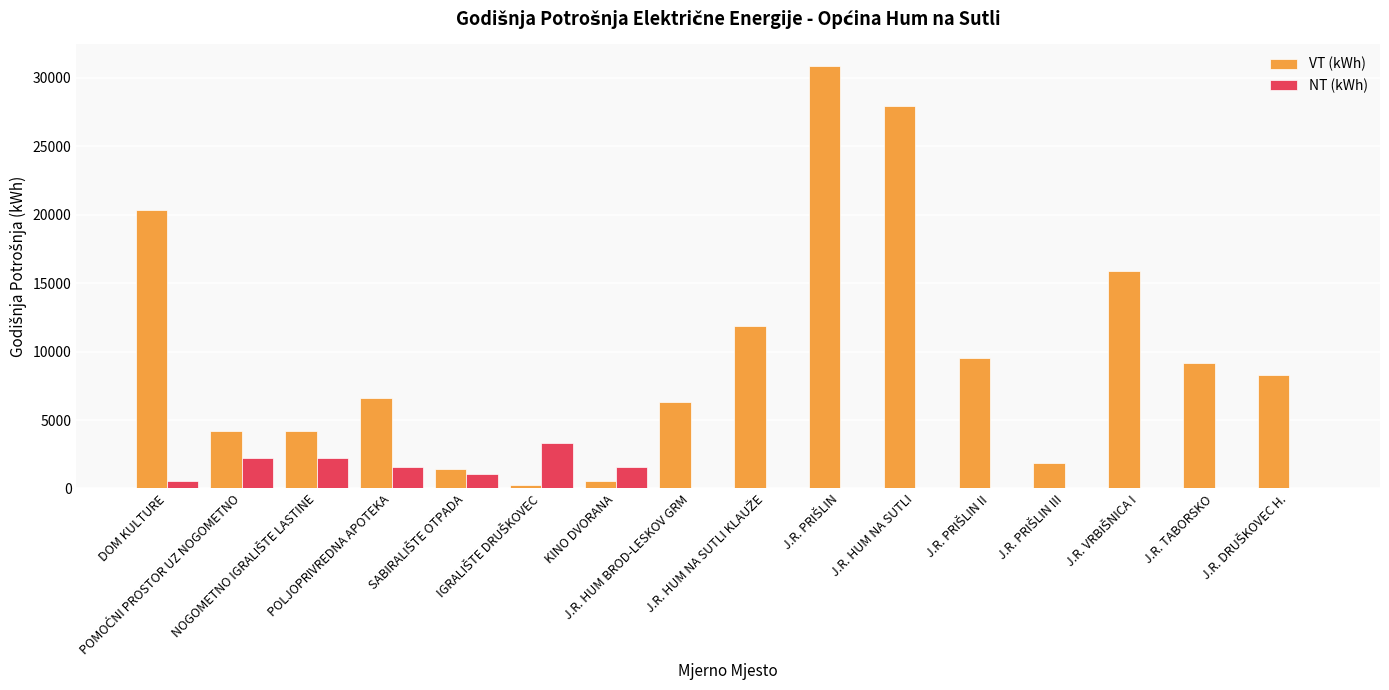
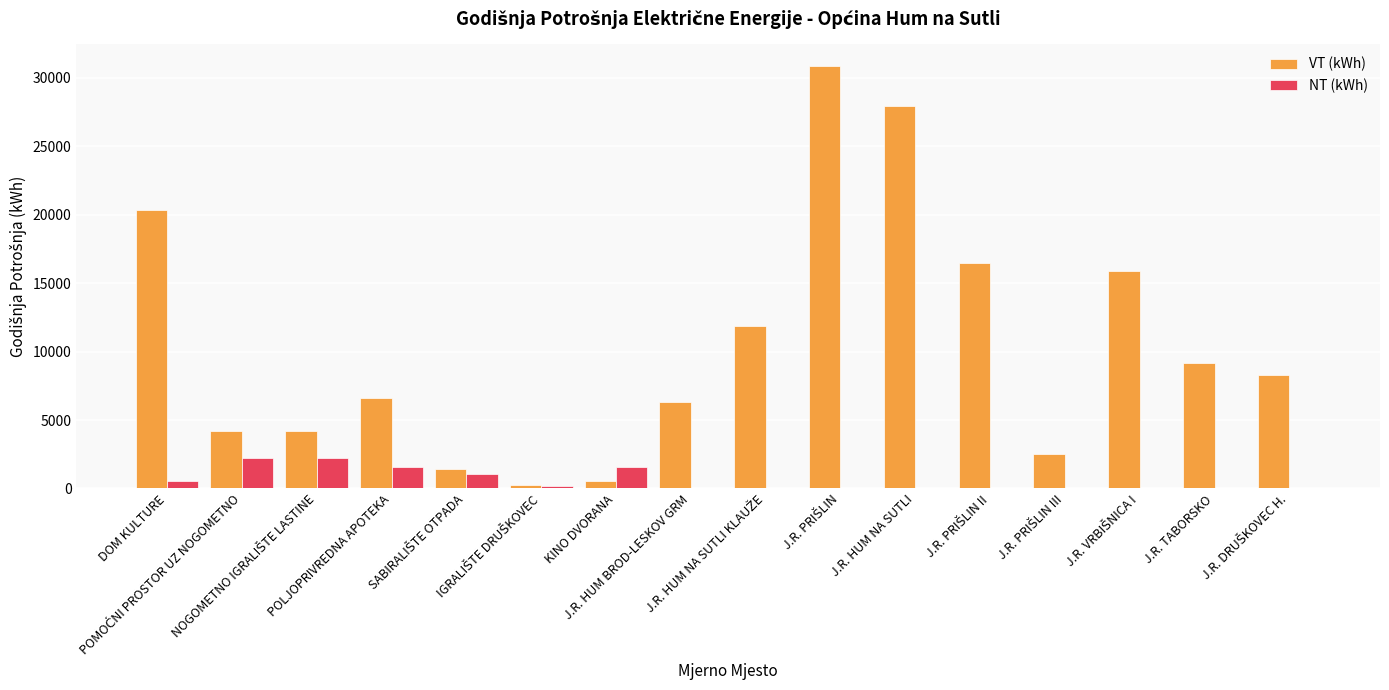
NT (kWh), IGRALIŠTE DRUŠKOVEC: 3300 -> 200
VT (kWh), J.R. PRIŠLIN II: 9500 -> 16500
VT (kWh), J.R. PRIŠLIN III: 1900 -> 2500
